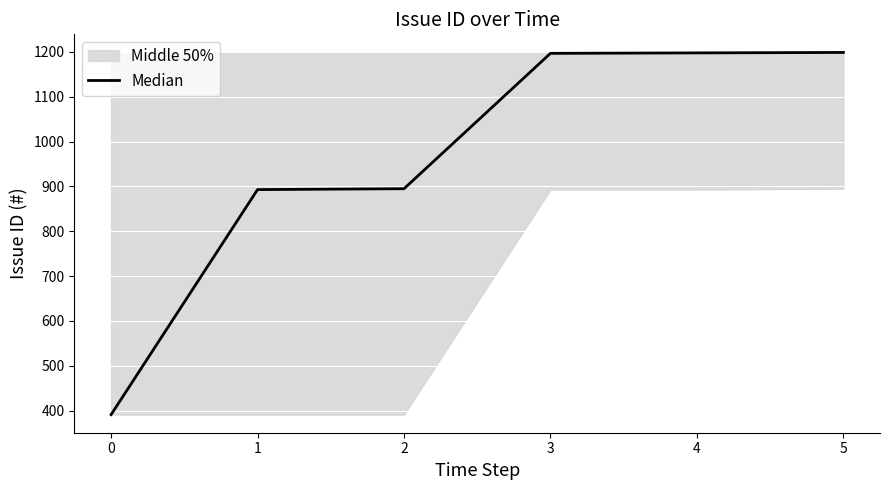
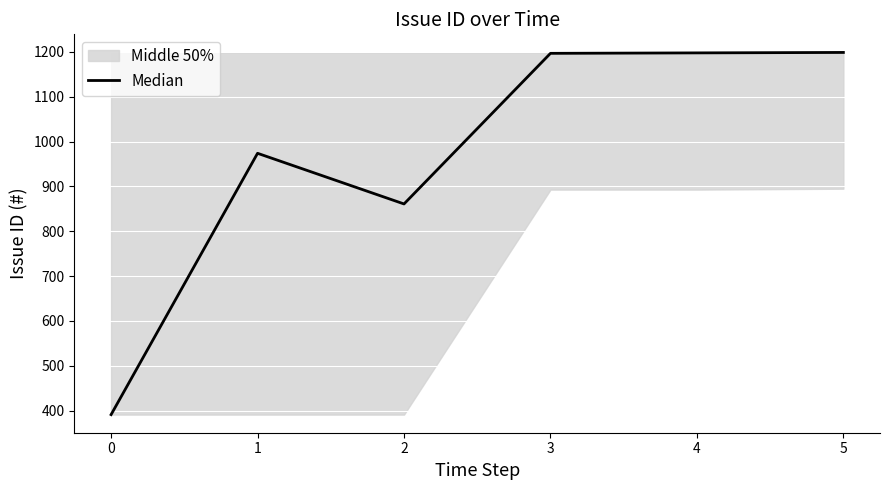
Median, 1: 890 -> 970
Median, 2: 900 -> 860
